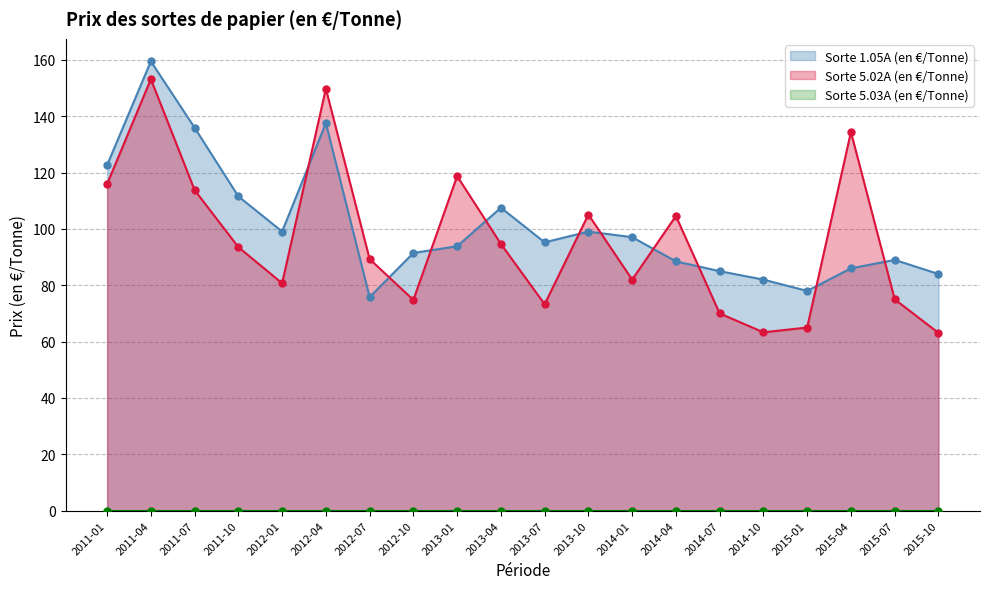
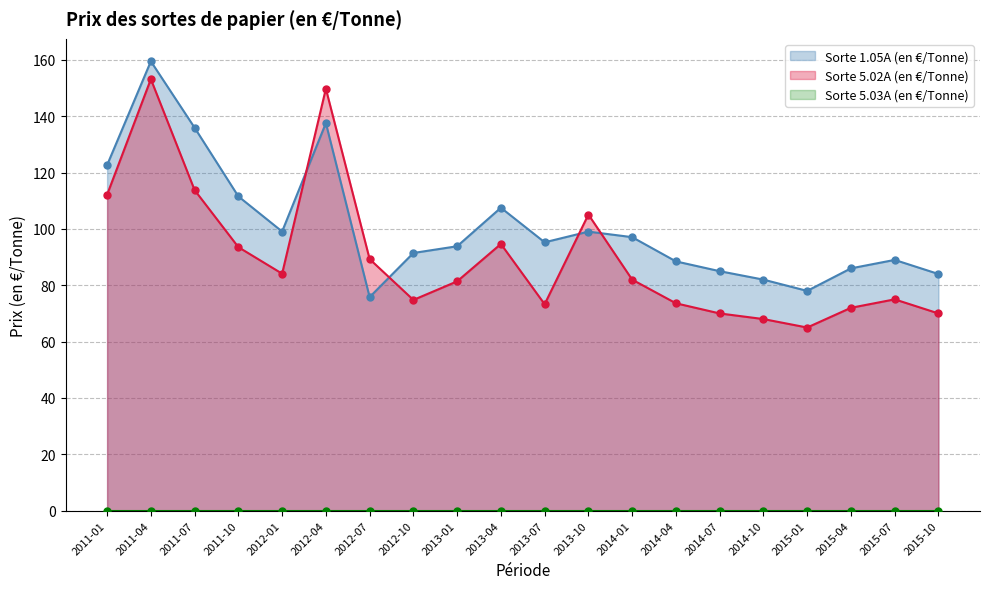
Sorte 5.02A (en €/Tonne), 2011-01: 116 -> 112
Sorte 5.02A (en €/Tonne), 2012-01: 81 -> 84
Sorte 5.02A (en €/Tonne), 2013-01: 119 -> 81
Sorte 5.02A (en €/Tonne), 2014-04: 105 -> 74
Sorte 5.02A (en €/Tonne), 2014-10: 63 -> 68
Sorte 5.02A (en €/Tonne), 2015-04: 134 -> 72
Sorte 5.02A (en €/Tonne), 2015-10: 63 -> 70
